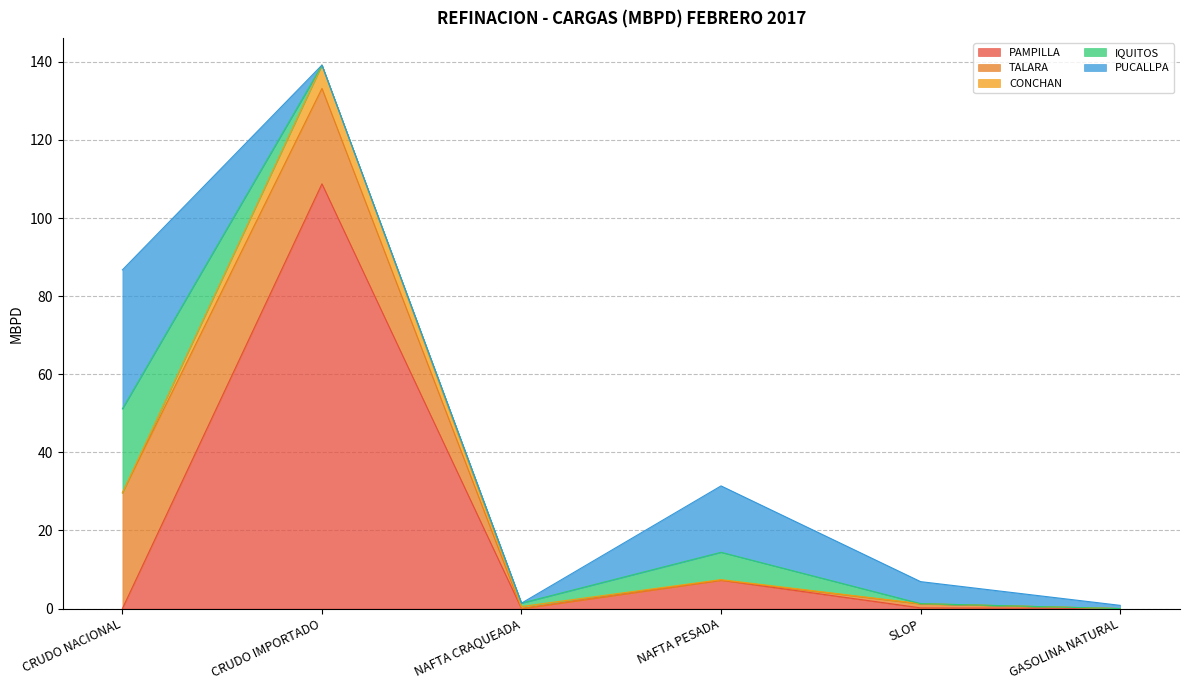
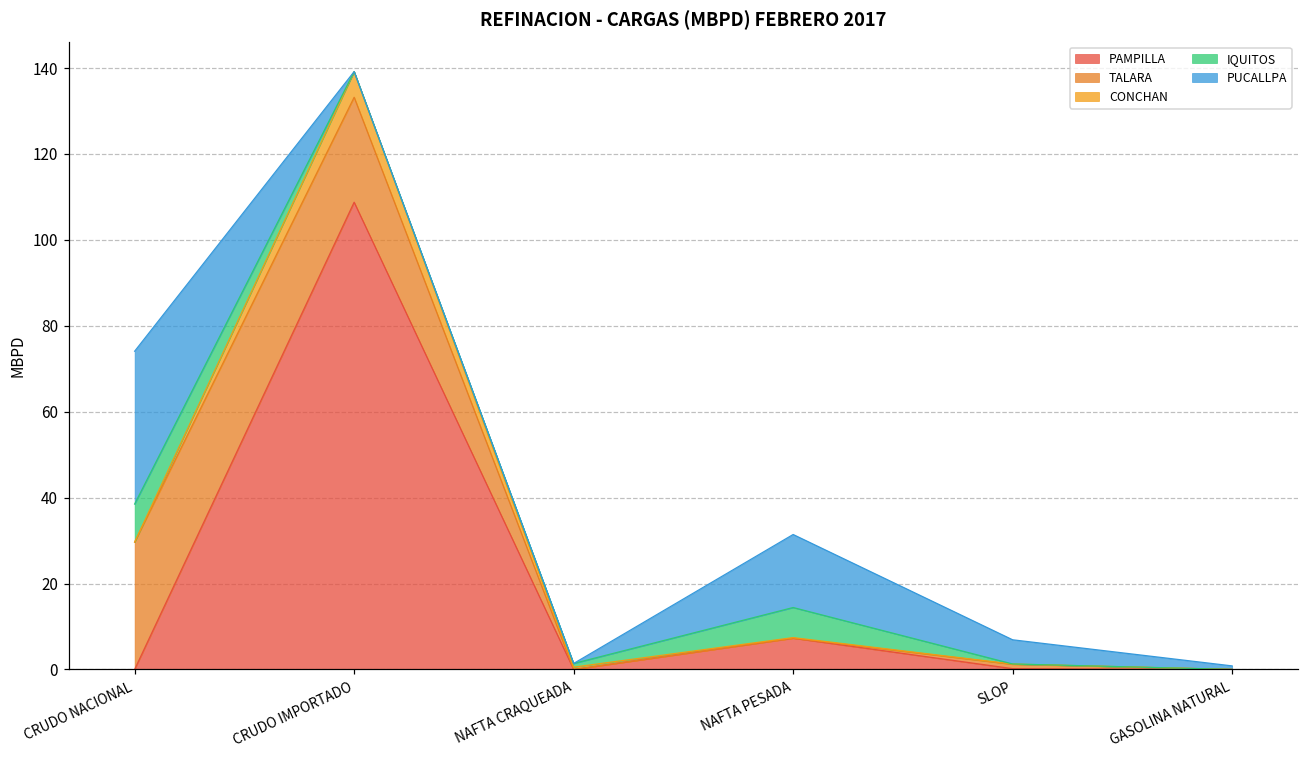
IQUITOS, CRUDO NACIONAL: 22 -> 9
